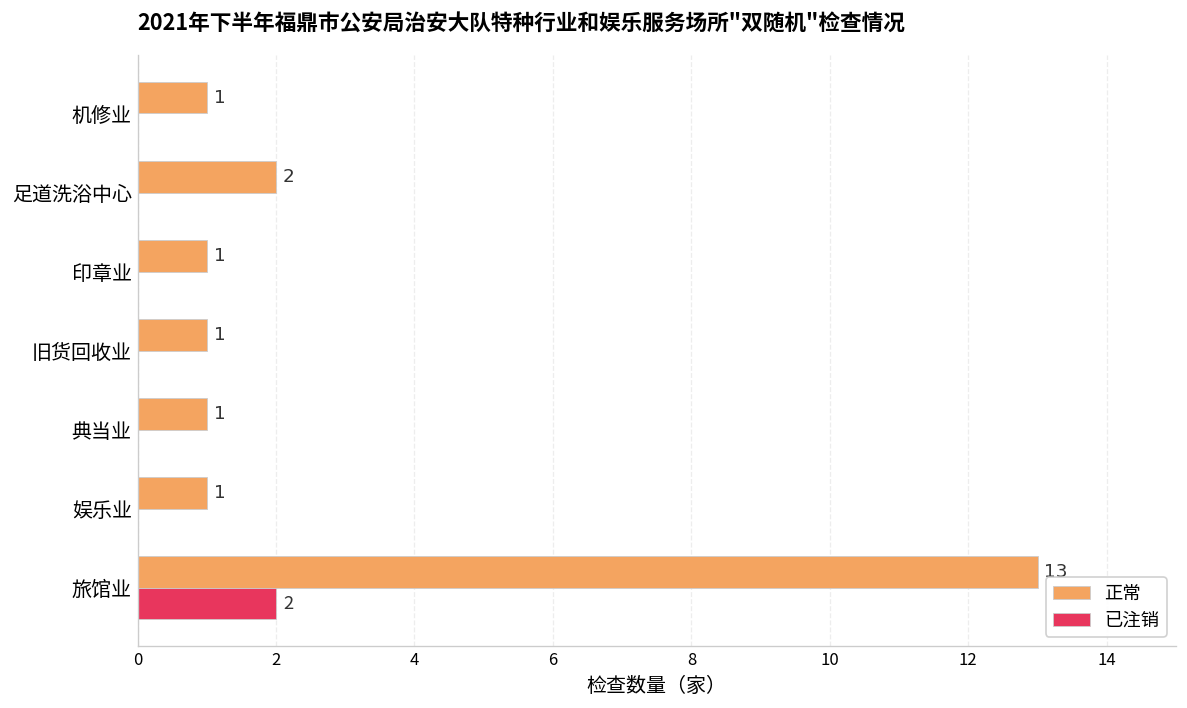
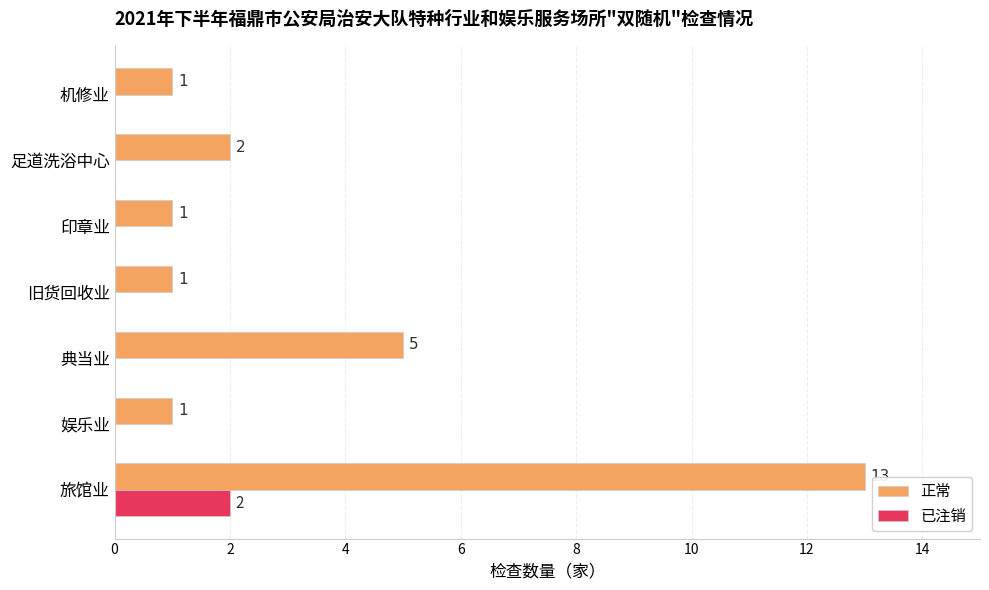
正常, 典当业: 1 -> 5
